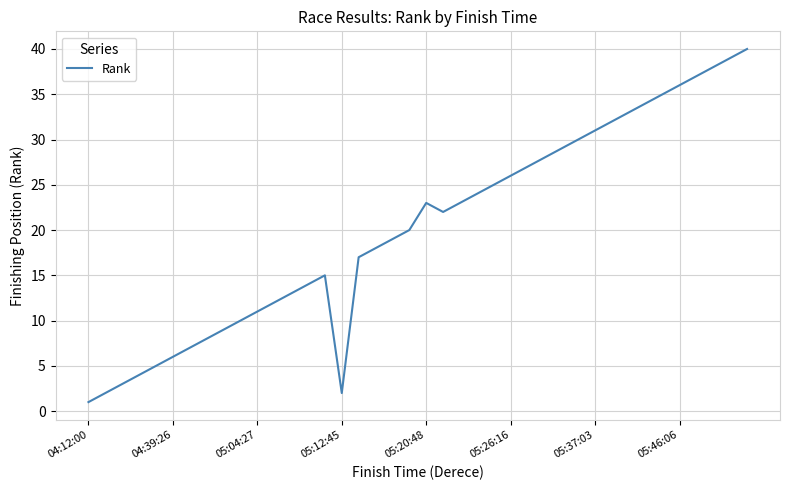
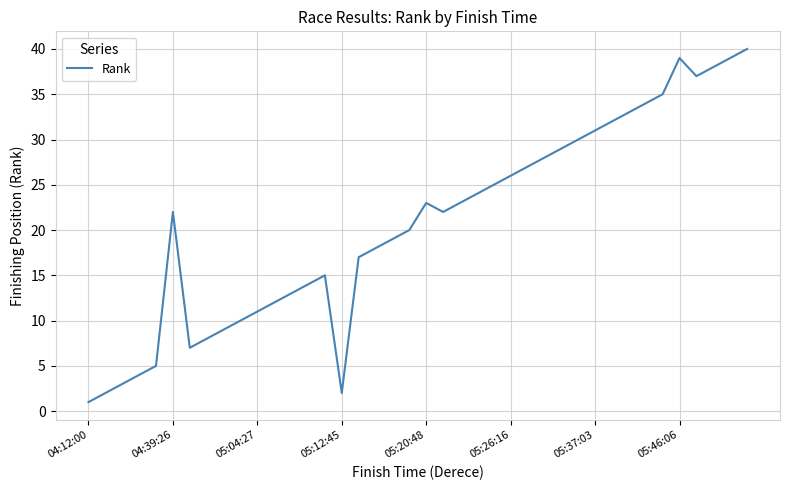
04:39:26: 6 -> 22
05:46:06: 36 -> 39
